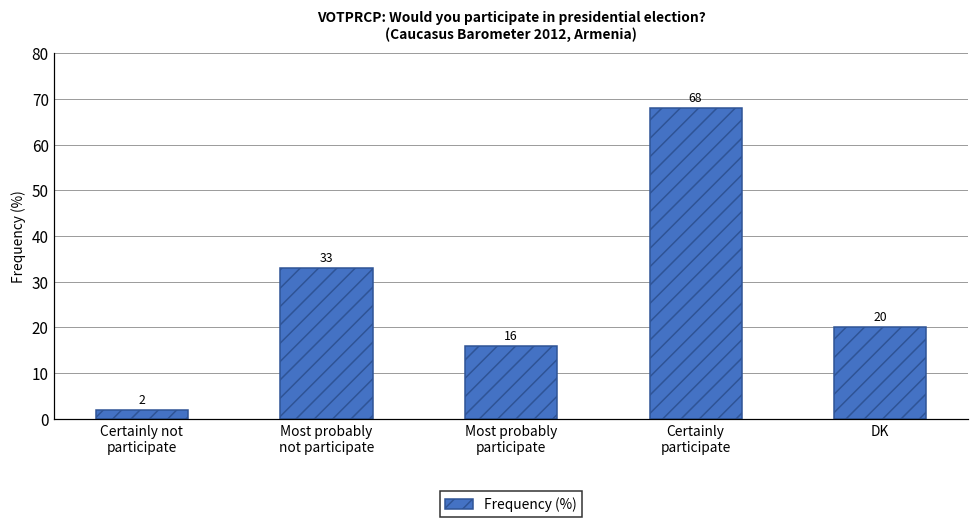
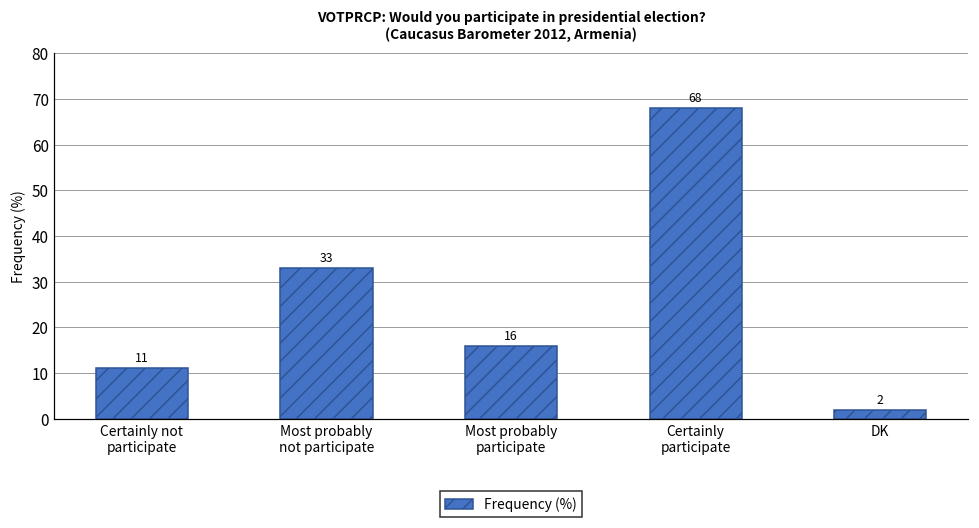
Certainly not participate: 2 -> 11
DK: 20 -> 2
